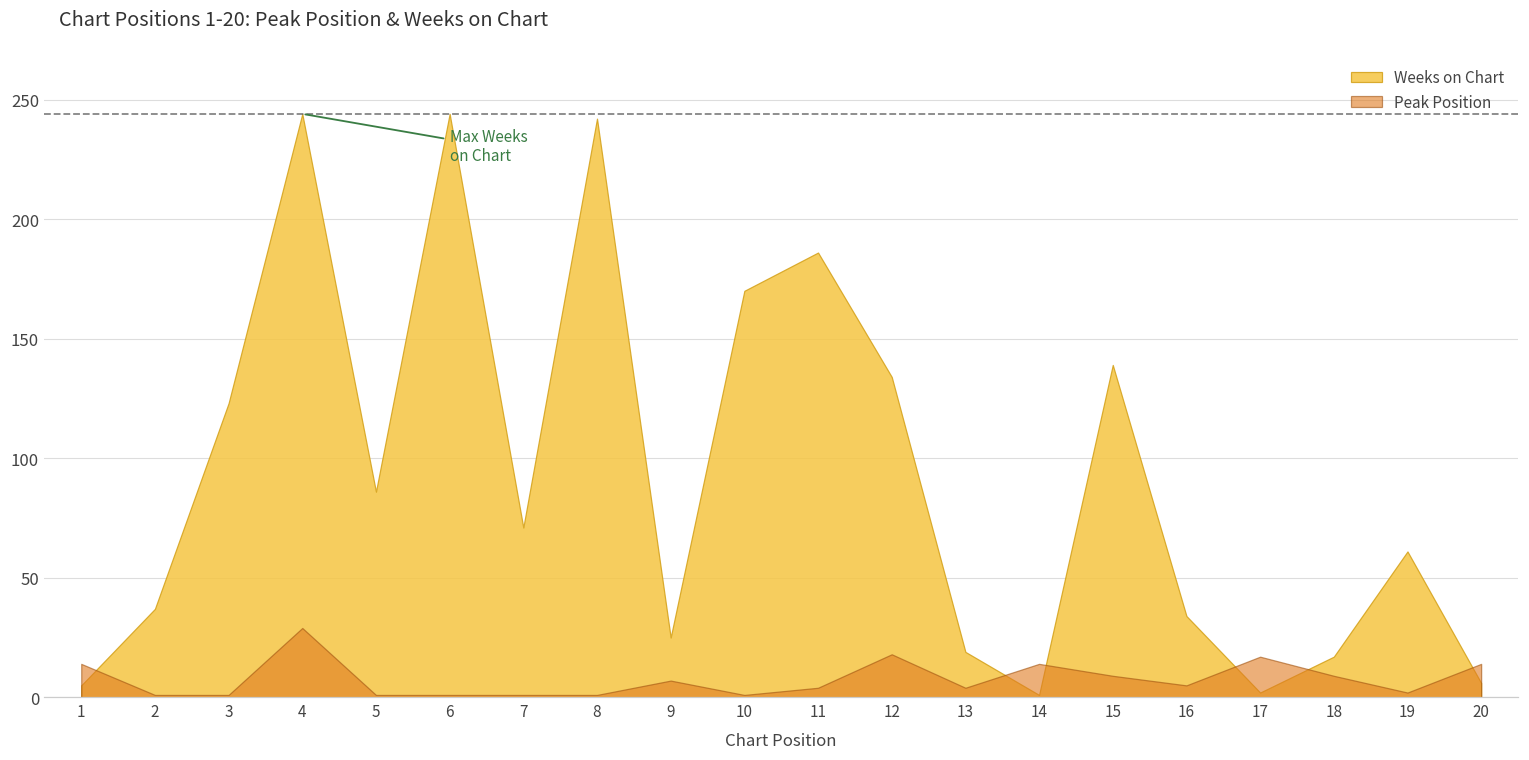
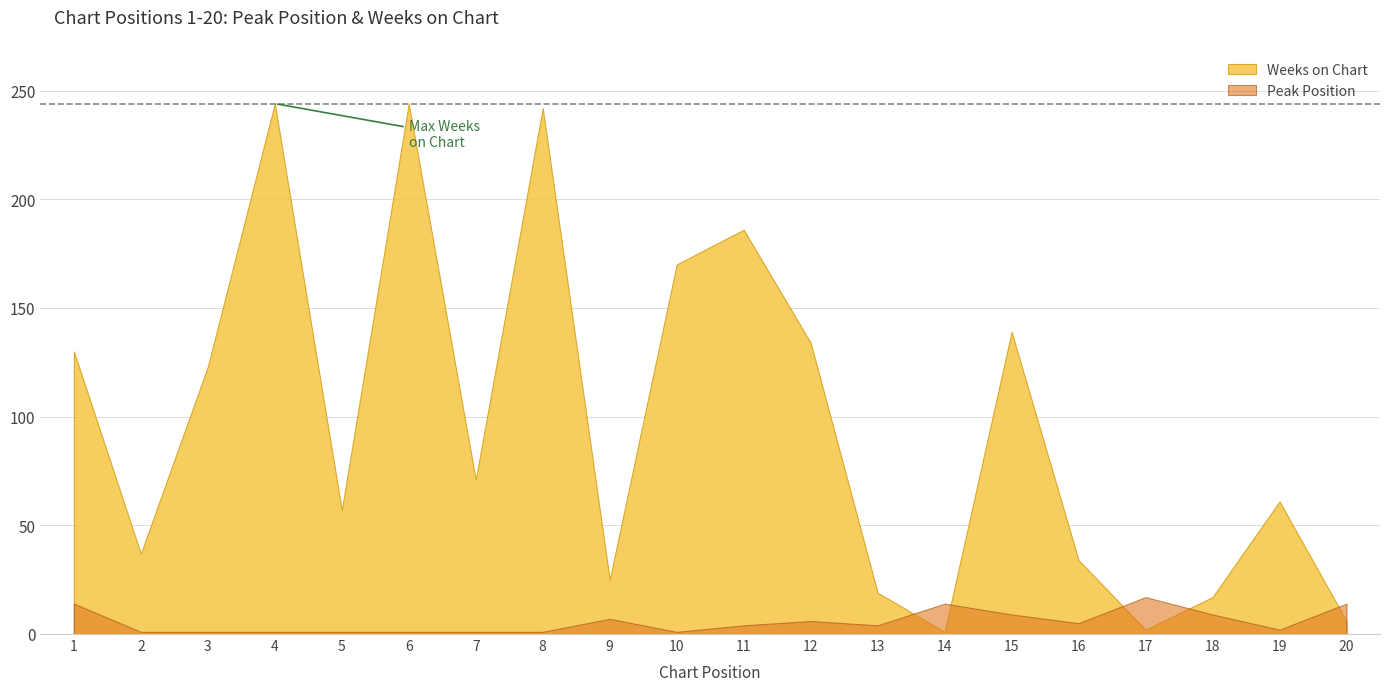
Weeks on Chart, 1: 5 -> 130
Peak Position, 4: 29 -> 1
Weeks on Chart, 5: 86 -> 57
Peak Position, 12: 18 -> 6
